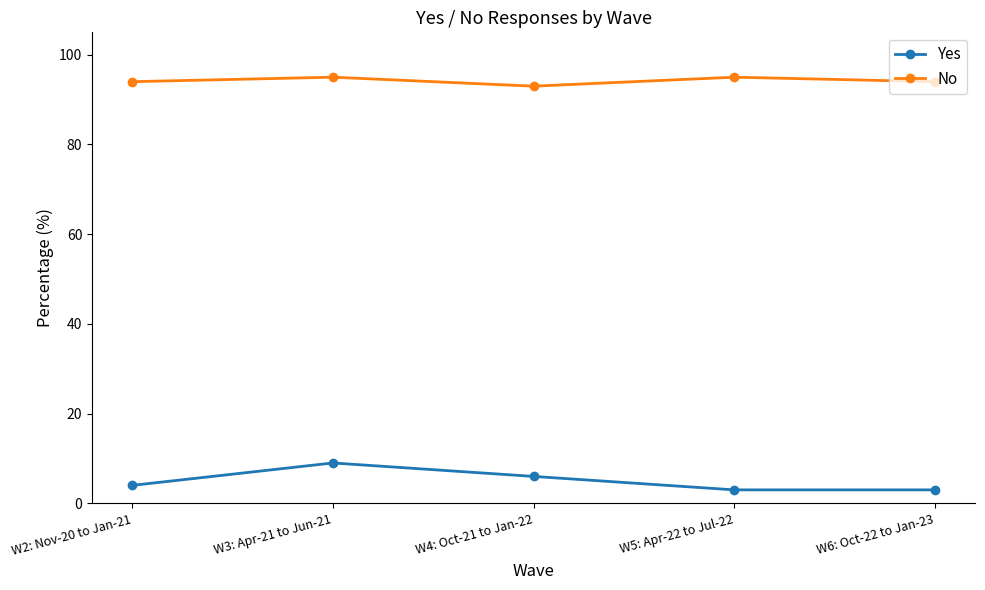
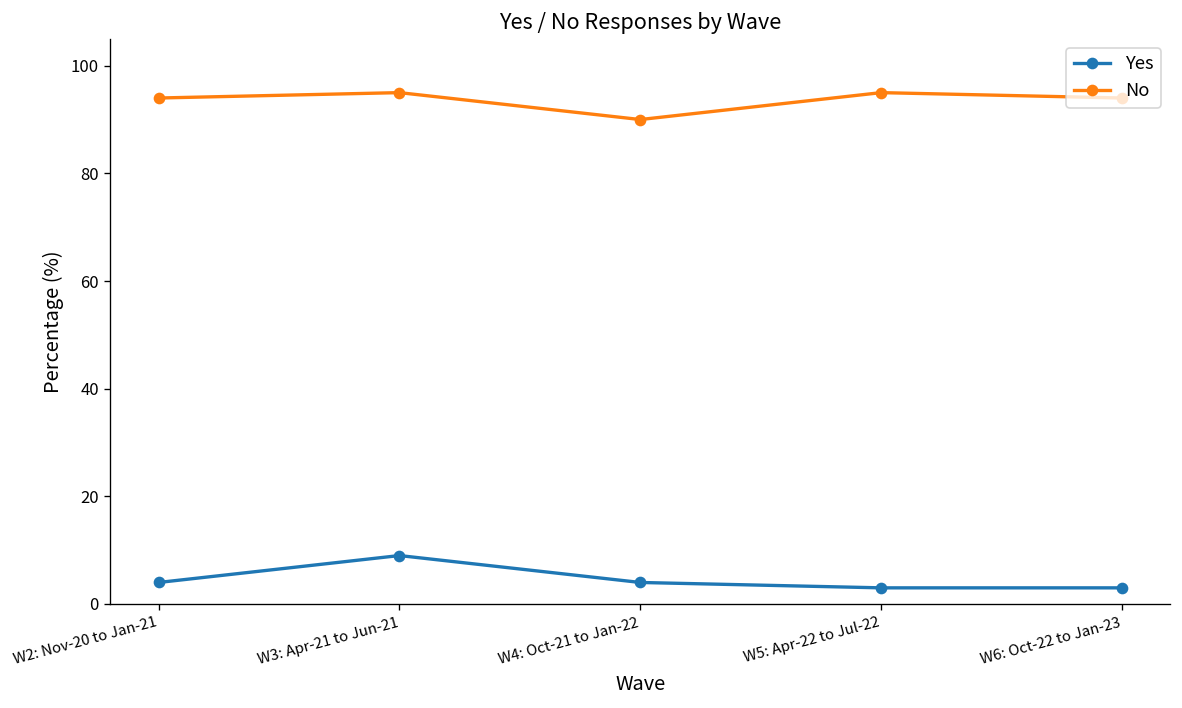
Yes, W4: Oct-21 to Jan-22: 6 -> 4
No, W4: Oct-21 to Jan-22: 93 -> 90
